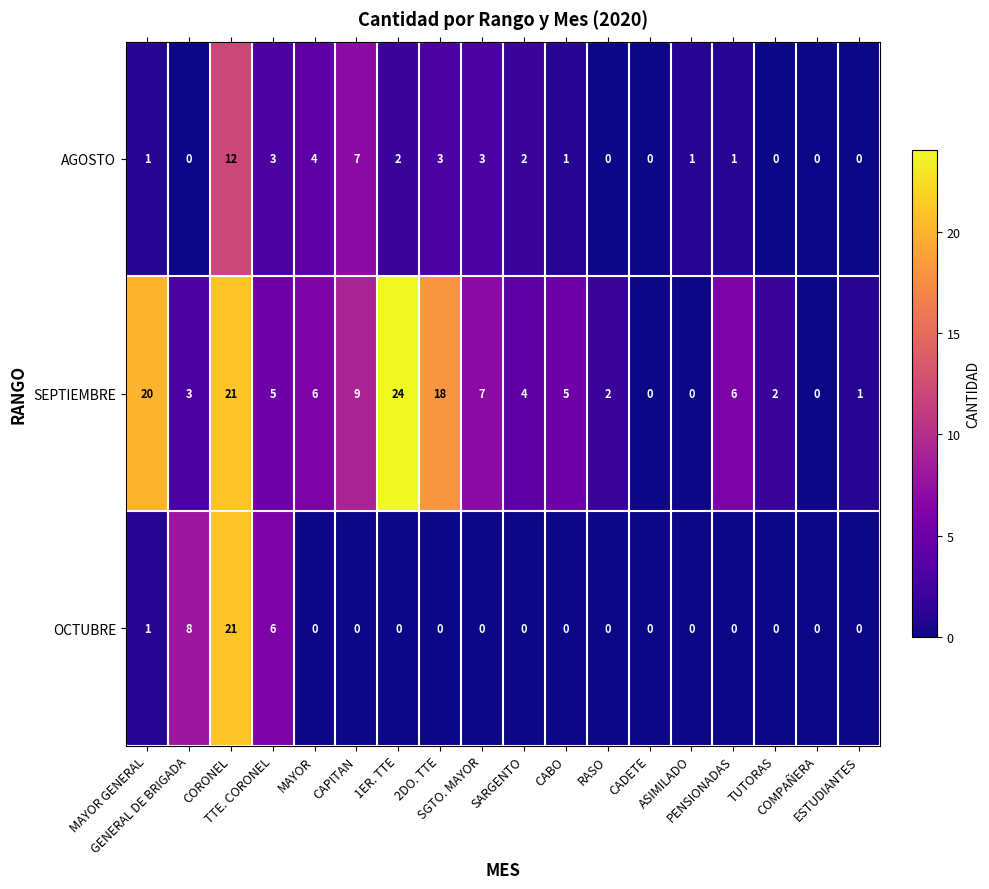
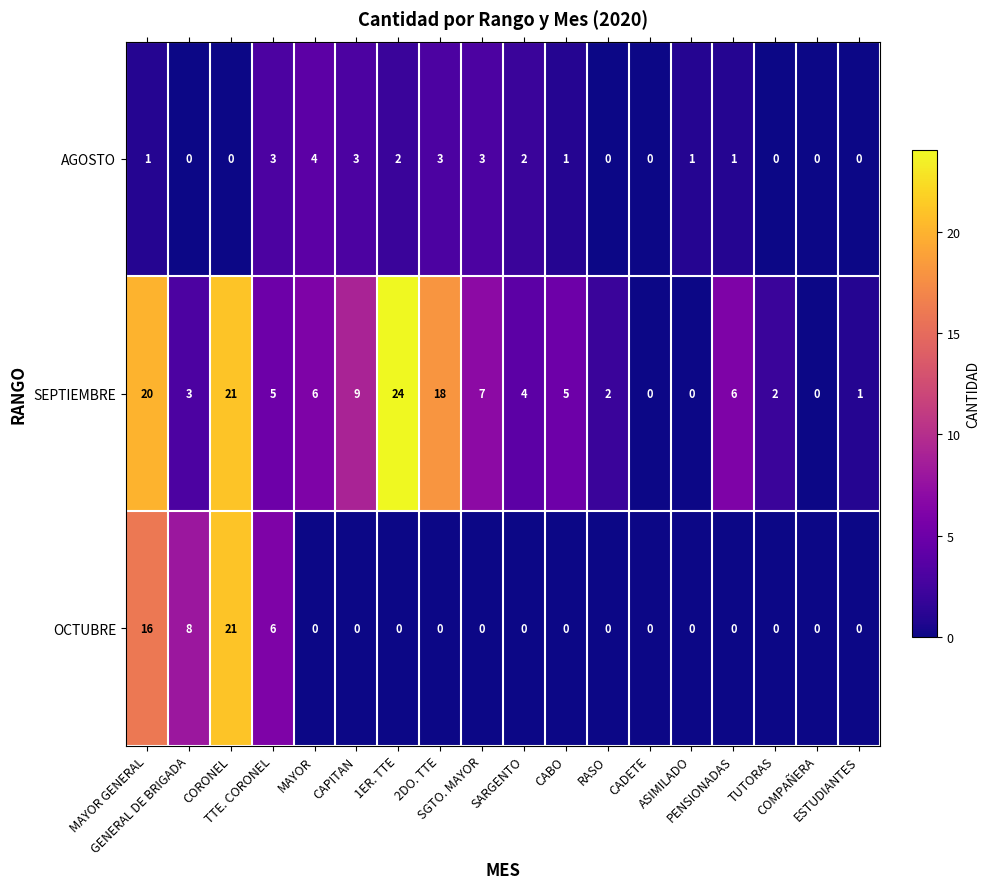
AGOSTO, CORONEL: 12 -> 0
AGOSTO, CAPITAN: 7 -> 3
OCTUBRE, MAYOR GENERAL: 1 -> 16
